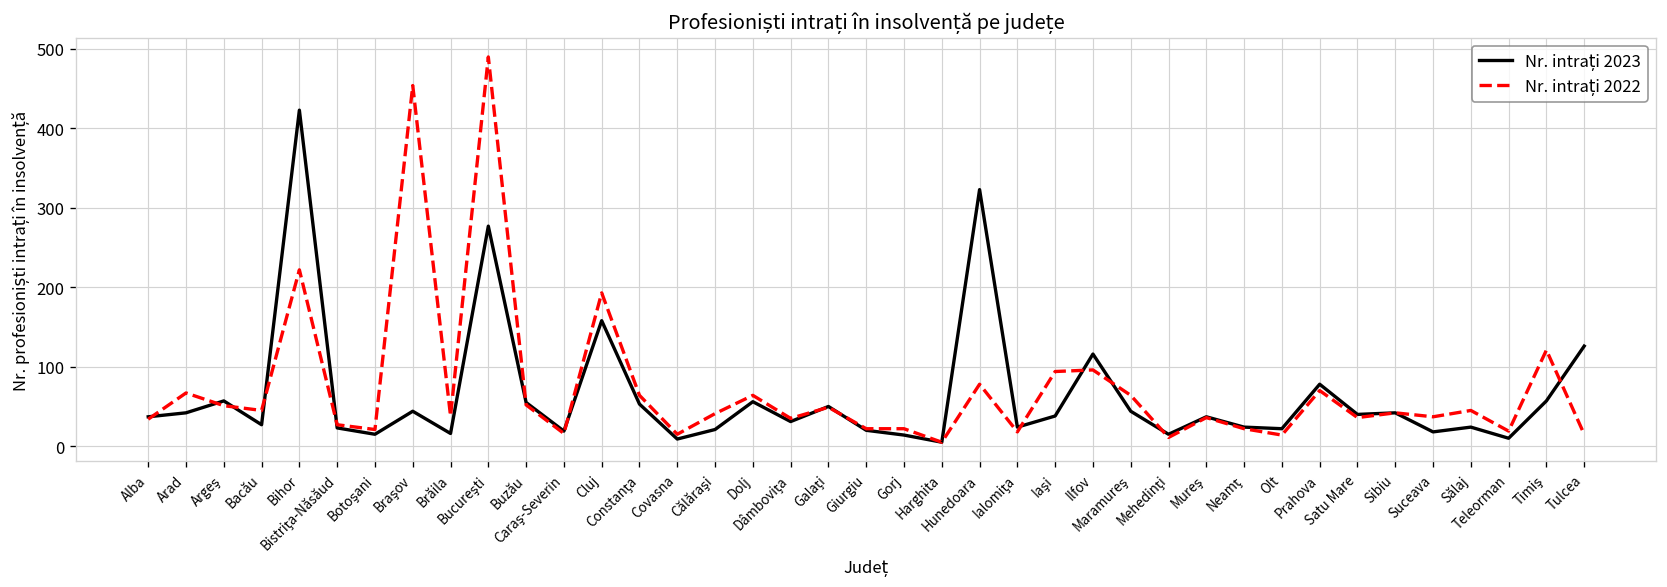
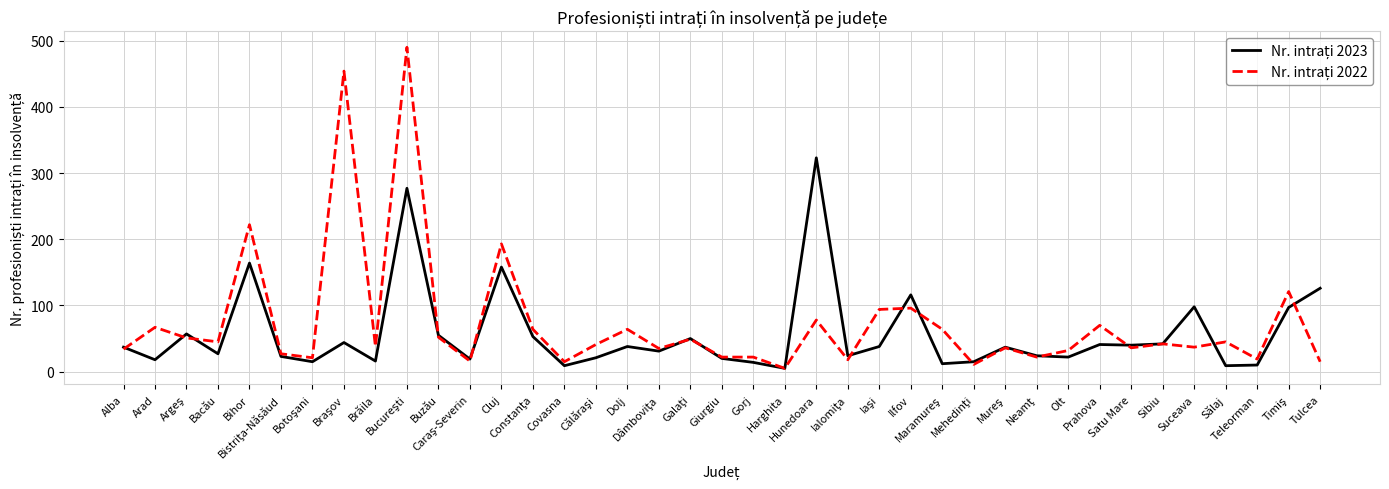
Nr. intrați 2023, Arad: 40 -> 20
Nr. intrați 2023, Bihor: 420 -> 160
Nr. intrați 2023, Dolj: 60 -> 40
Nr. intrați 2023, Maramureş: 40 -> 10
Nr. intrați 2022, Olt: 10 -> 30
Nr. intrați 2023, Prahova: 80 -> 40
Nr. intrați 2023, Suceava: 20 -> 100
Nr. intrați 2023, Sălaj: 20 -> 10
Nr. intrați 2023, Timiş: 60 -> 100
